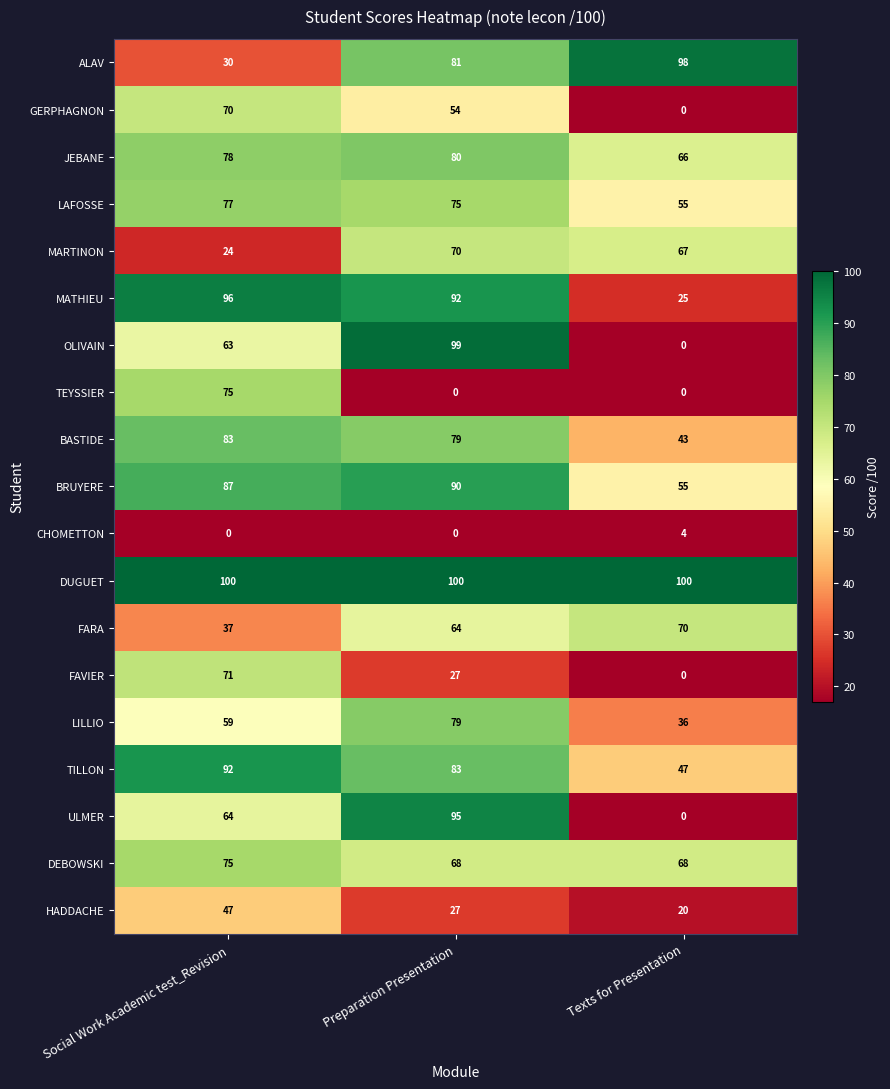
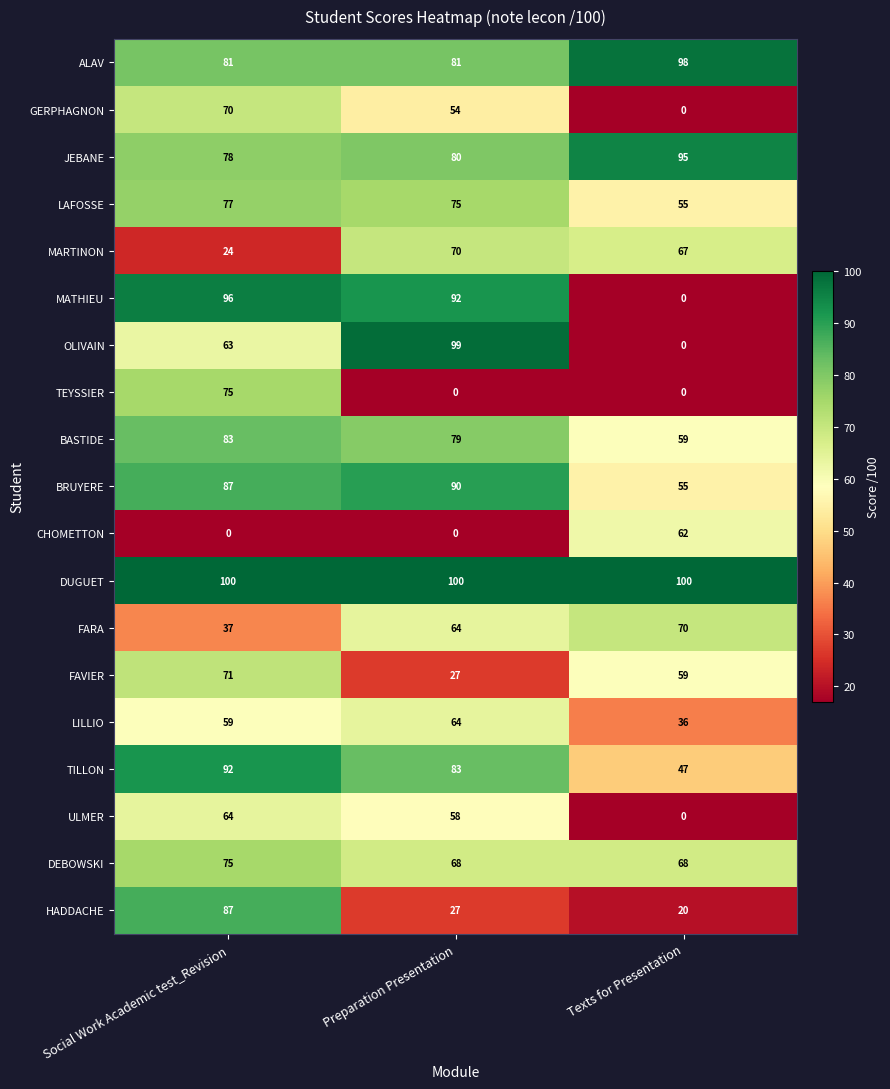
ALAV, Social Work Academic test_Revision: 30 -> 81
JEBANE, Texts for Presentation: 66 -> 95
MATHIEU, Texts for Presentation: 25 -> 0
BASTIDE, Texts for Presentation: 43 -> 59
CHOMETTON, Texts for Presentation: 4 -> 62
FAVIER, Texts for Presentation: 0 -> 59
LILLIO, Preparation Presentation: 79 -> 64
ULMER, Preparation Presentation: 95 -> 58
HADDACHE, Social Work Academic test_Revision: 47 -> 87
